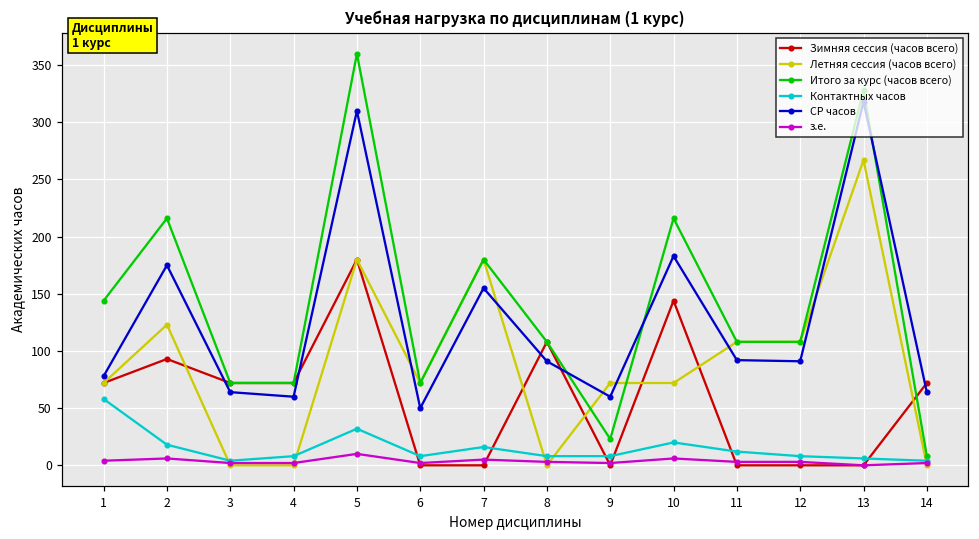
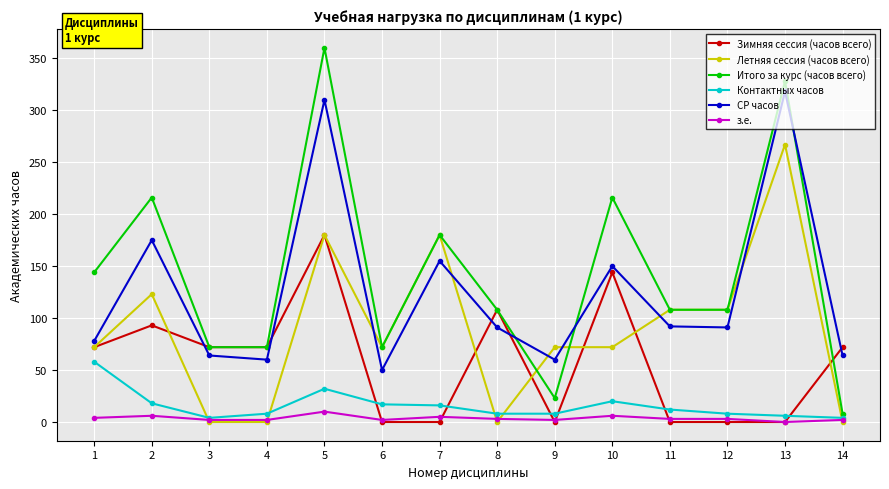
Контактных часов, 6: 8 -> 17
СР часов, 10: 183 -> 150
